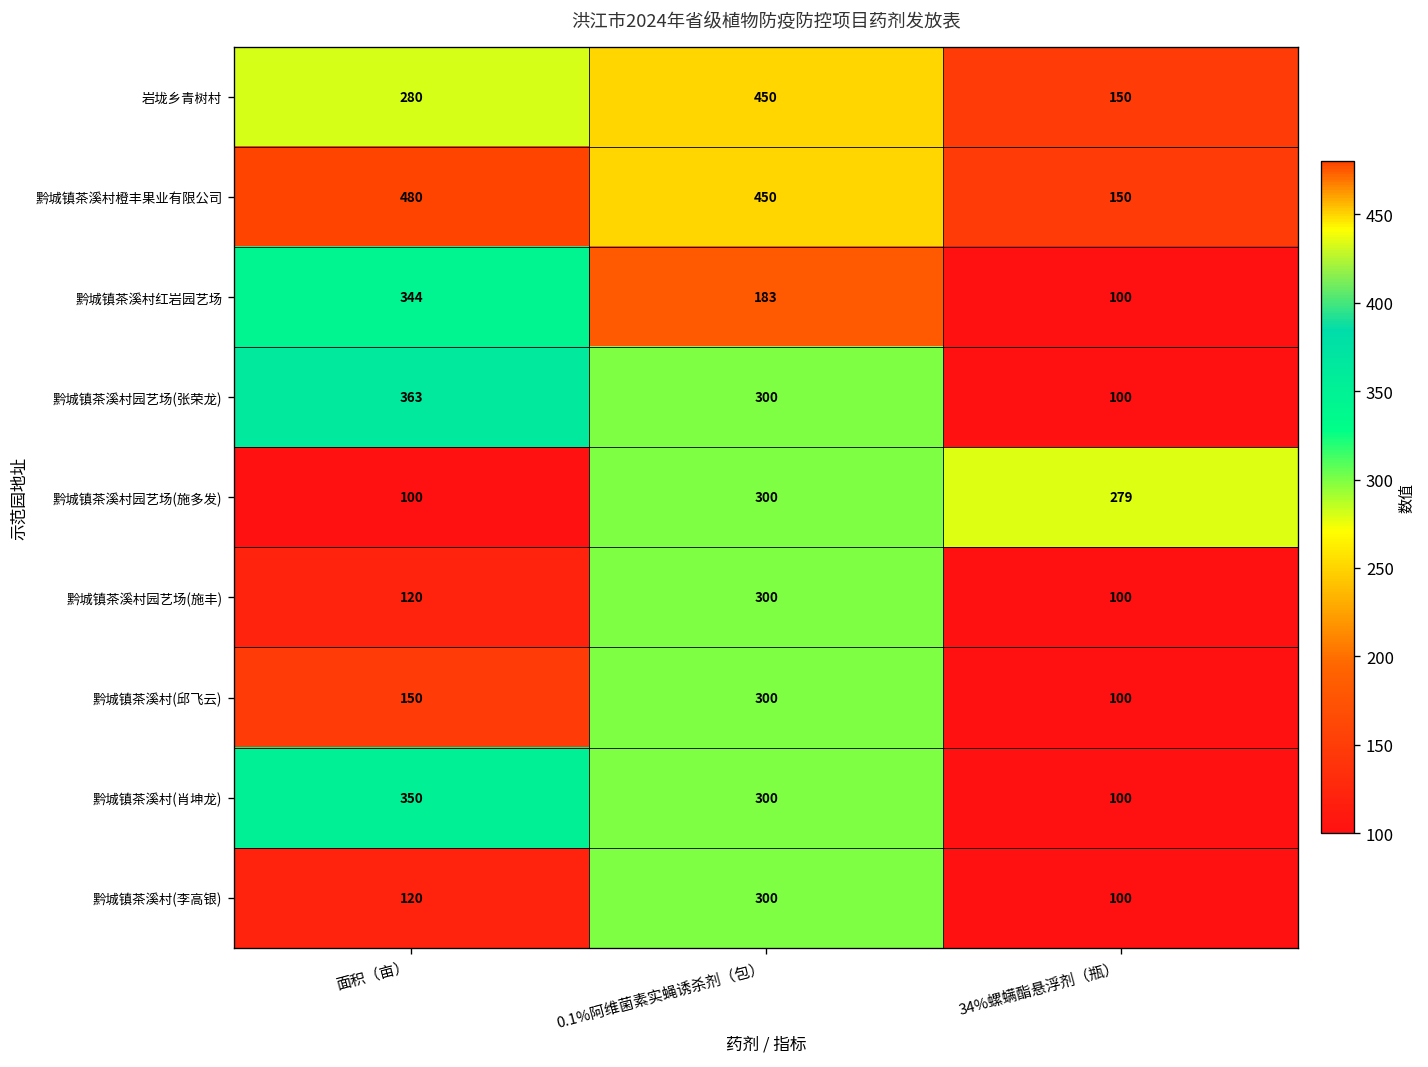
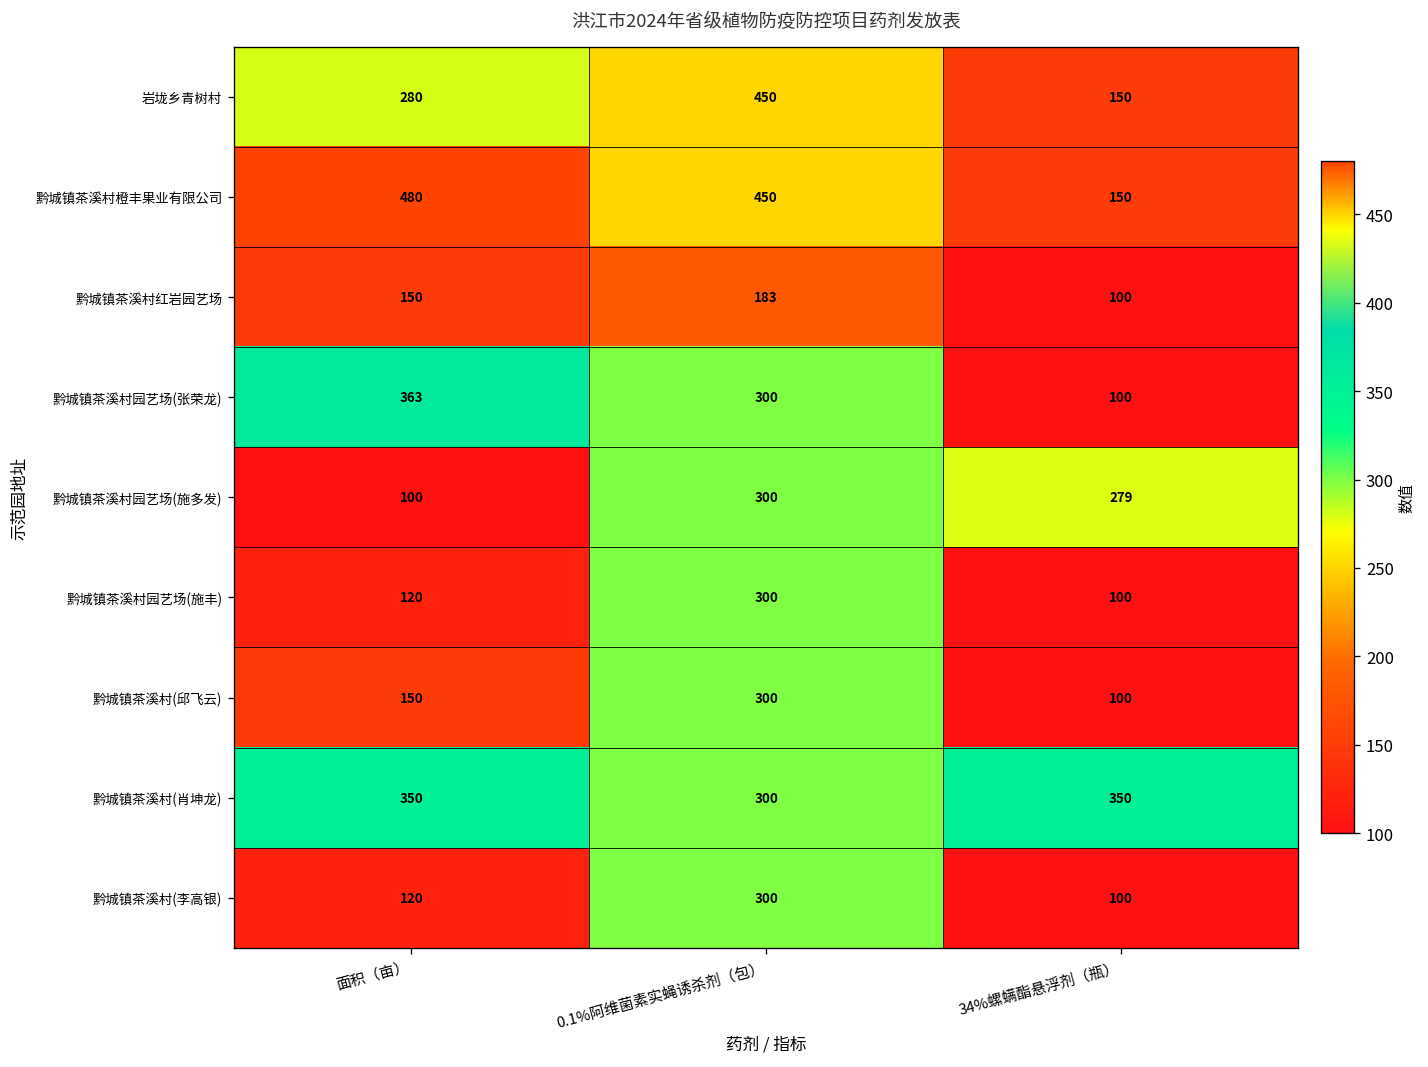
黔城镇茶溪村红岩园艺场, 面积（亩）: 344 -> 150
黔城镇茶溪村(肖坤龙), 34%螺螨酯悬浮剂（瓶）: 100 -> 350
